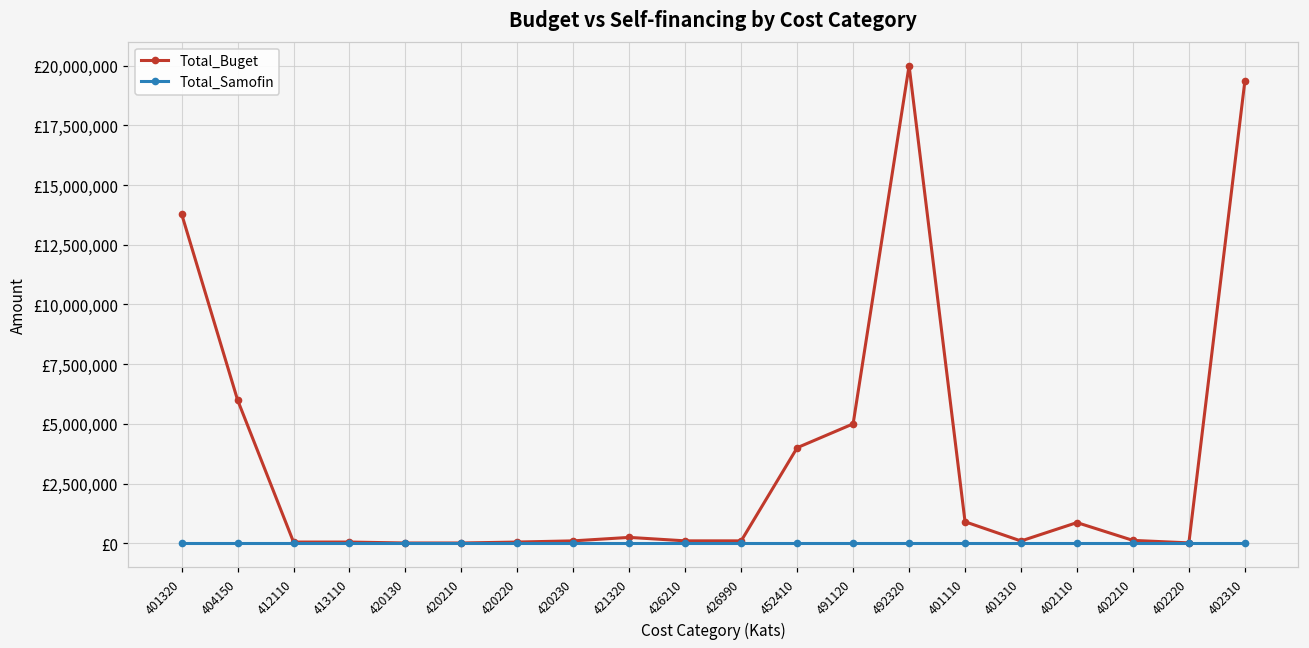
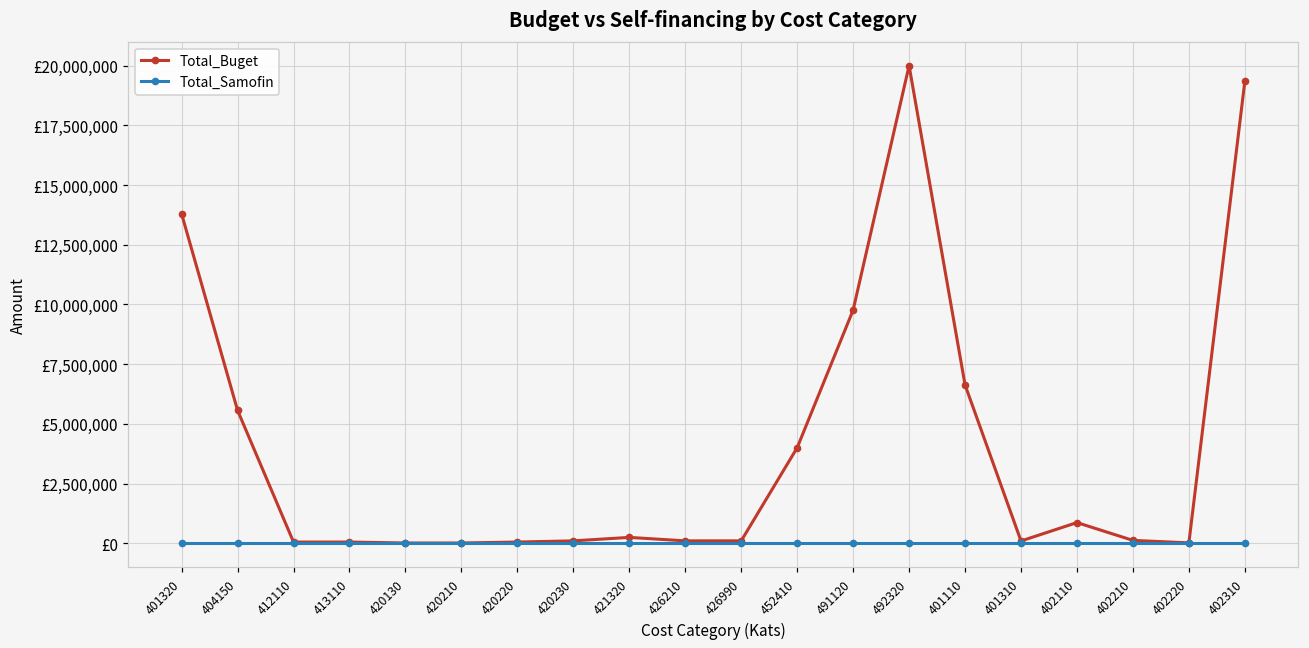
Total_Buget, 404150: £6,000,000 -> £5,600,000
Total_Buget, 491120: £5,000,000 -> £9,800,000
Total_Buget, 401110: £900,000 -> £6,600,000
